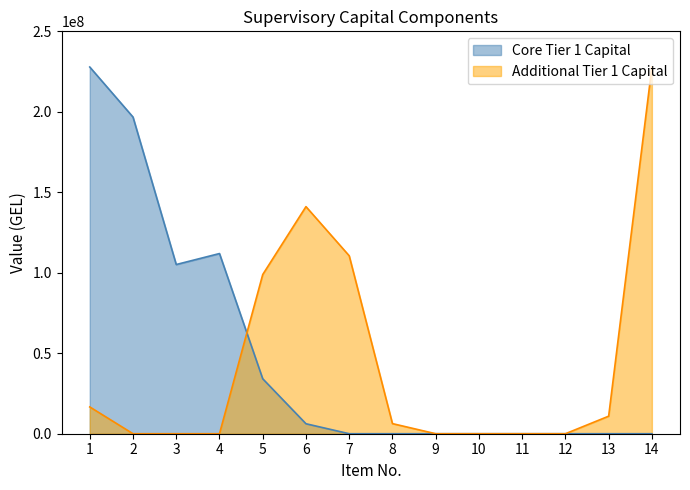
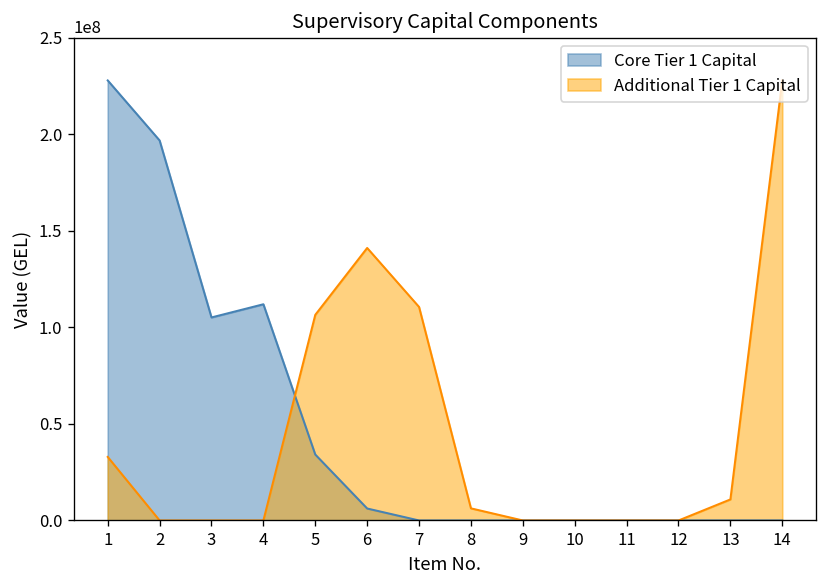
Additional Tier 1 Capital, 1: 17000000 -> 33000000
Additional Tier 1 Capital, 5: 99000000 -> 106000000
